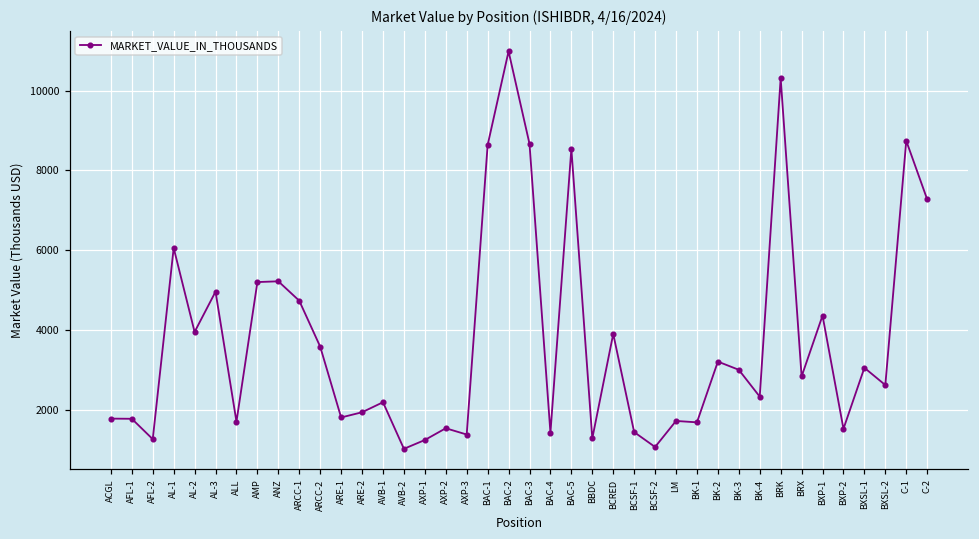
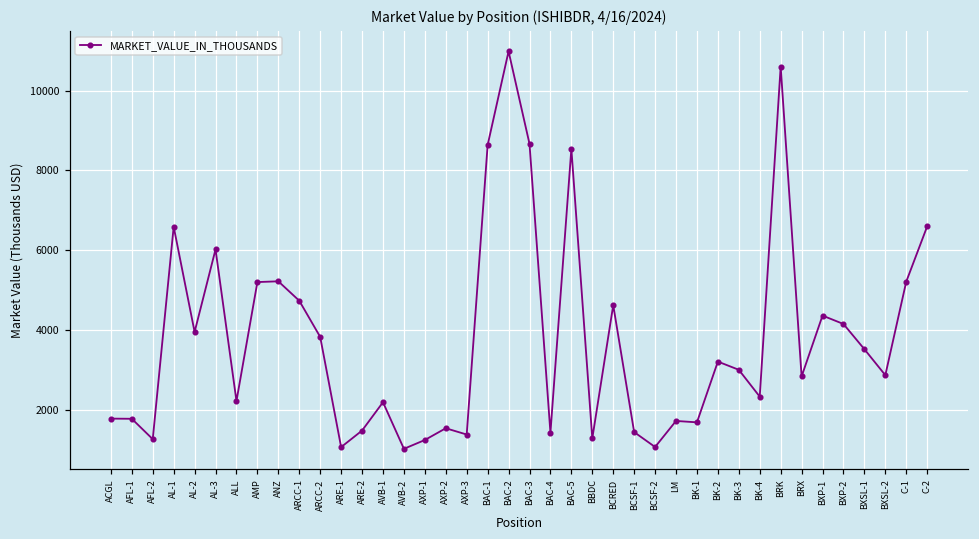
AL-1: 6100 -> 6600
AL-3: 5000 -> 6000
ALL: 1700 -> 2200
ARCC-2: 3600 -> 3800
ARE-1: 1800 -> 1100
ARE-2: 2000 -> 1500
BCRED: 3900 -> 4600
BRK: 10300 -> 10600
BXP-2: 1500 -> 4200
BXSL-1: 3100 -> 3500
BXSL-2: 2600 -> 2900
C-1: 8700 -> 5200
C-2: 7300 -> 6600
